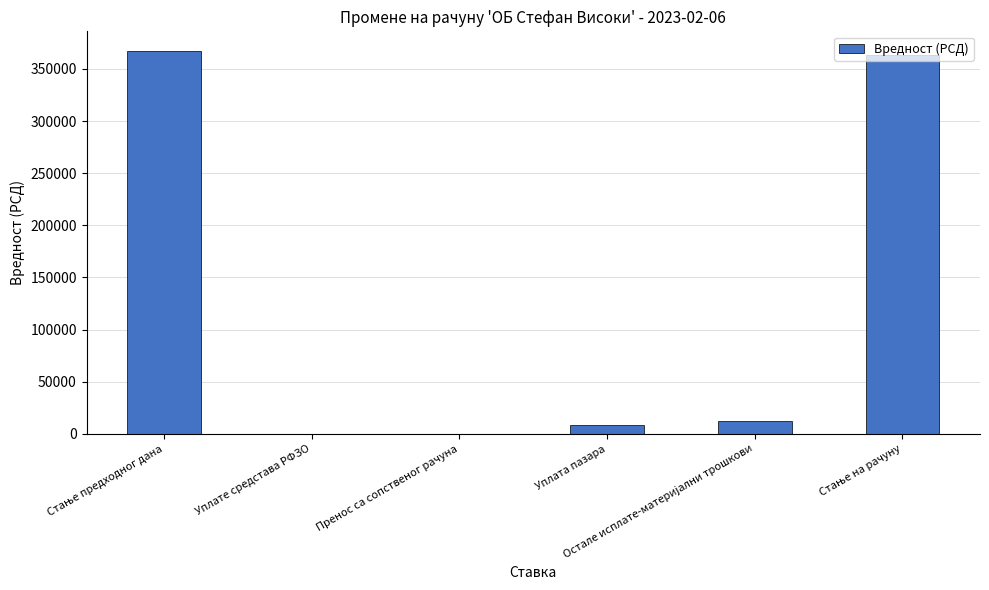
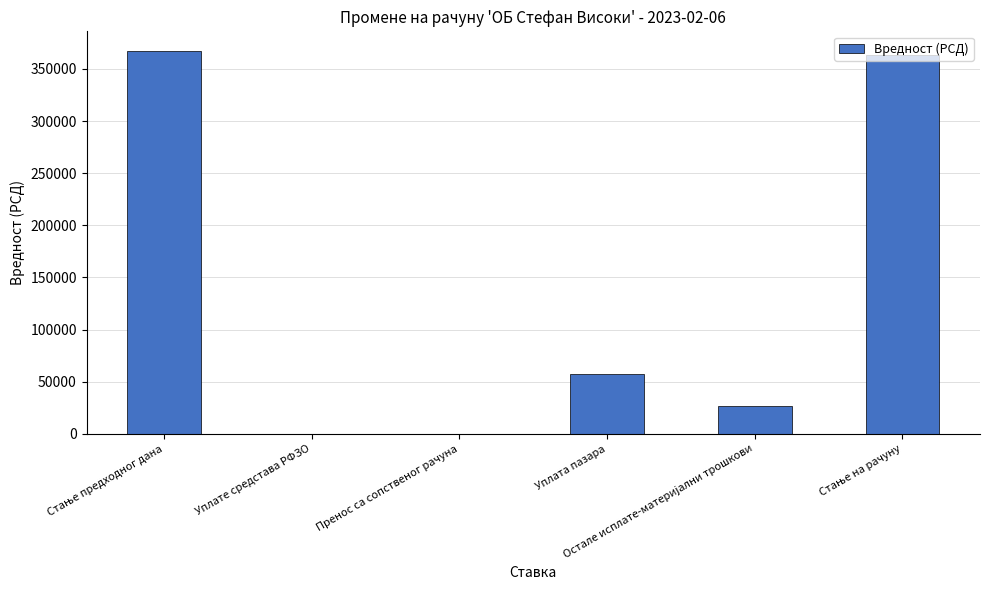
Уплата пазара: 8000 -> 58000
Остале исплате-материјални трошкови: 12000 -> 27000
